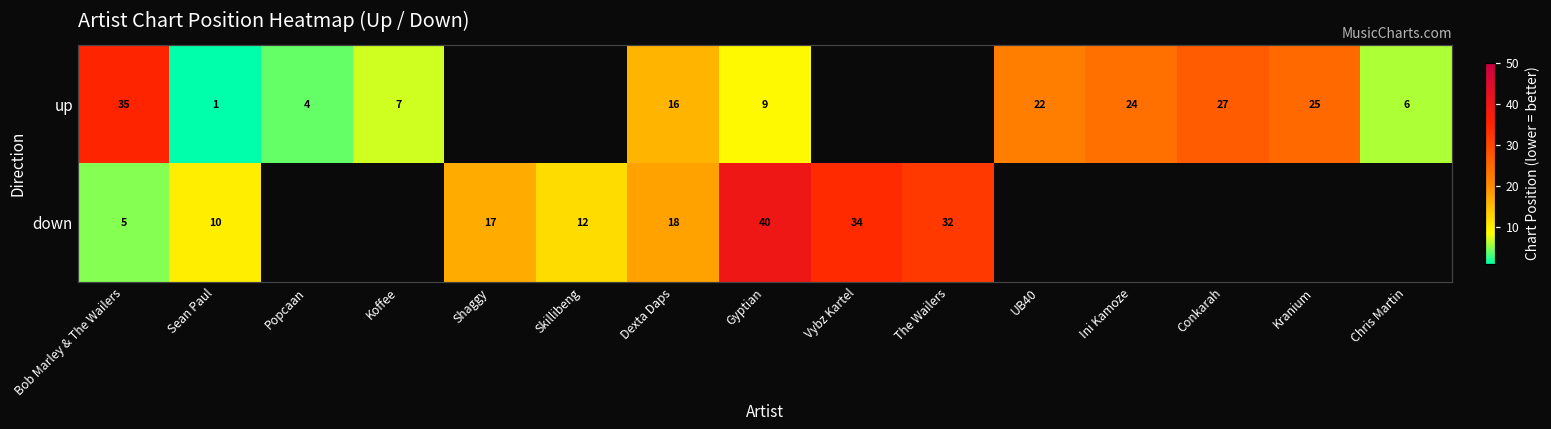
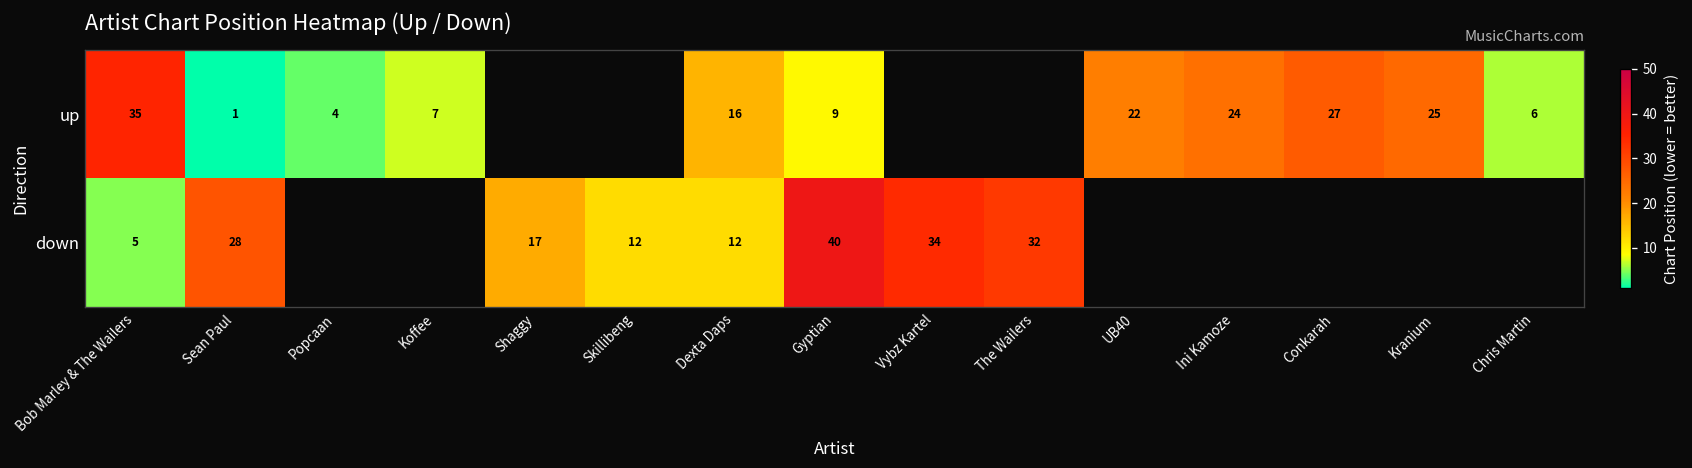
down, Sean Paul: 10 -> 28
down, Dexta Daps: 18 -> 12
